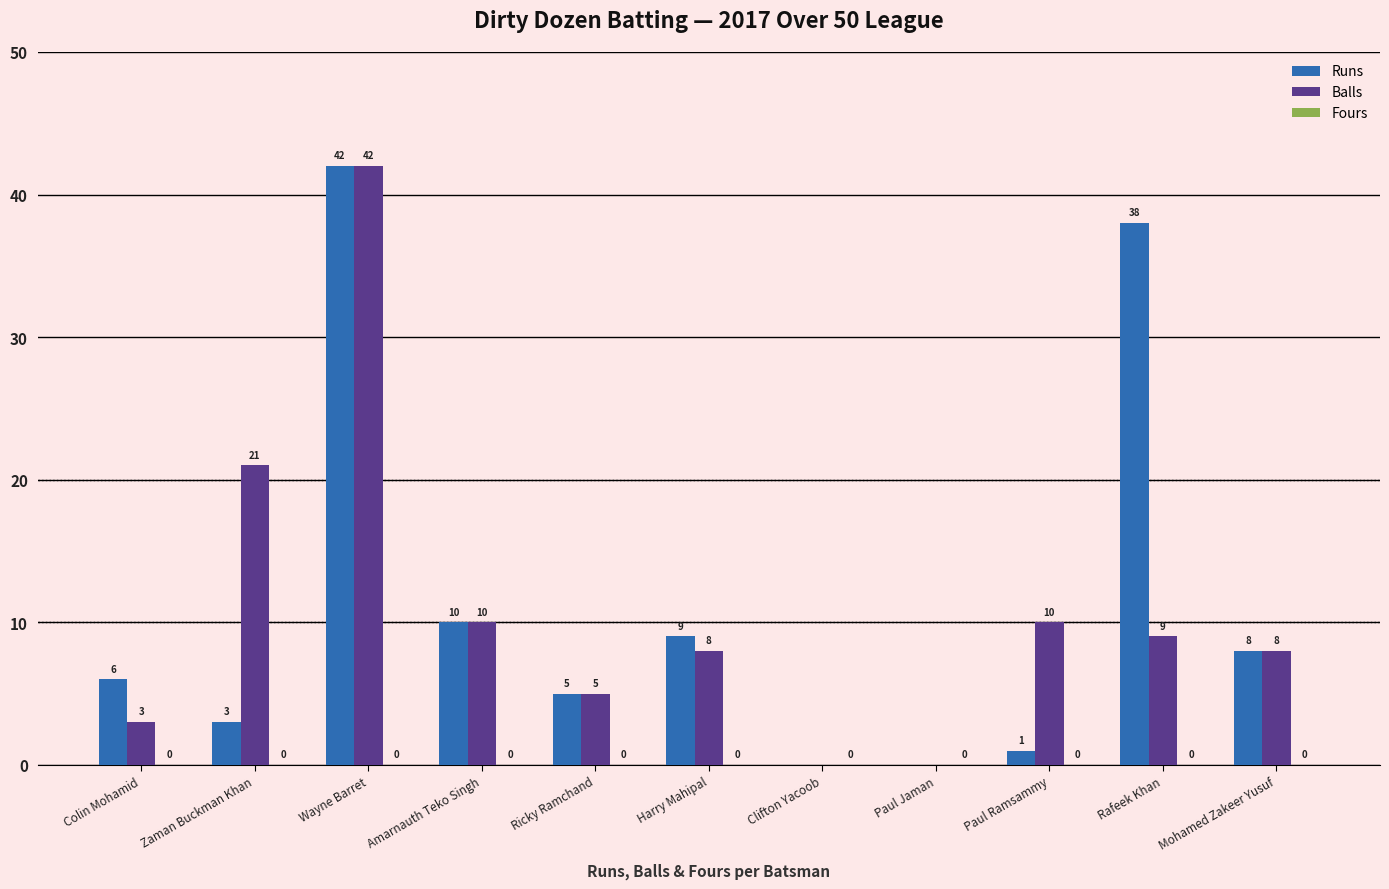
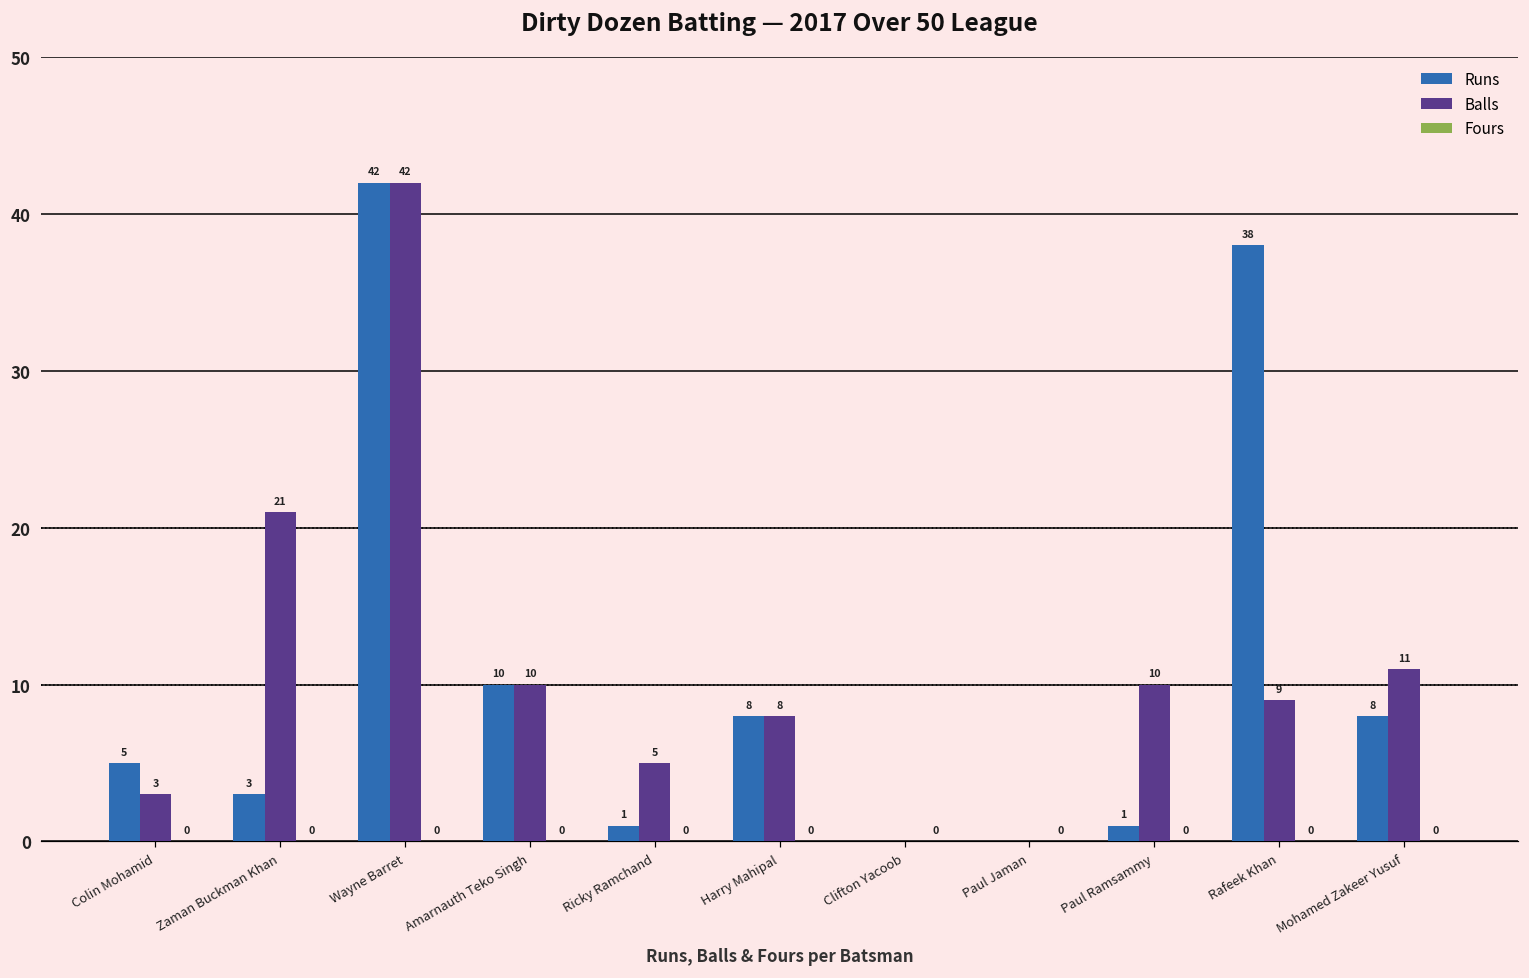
Runs, Colin Mohamid: 6 -> 5
Runs, Ricky Ramchand: 5 -> 1
Runs, Harry Mahipal: 9 -> 8
Balls, Mohamed Zakeer Yusuf: 8 -> 11
